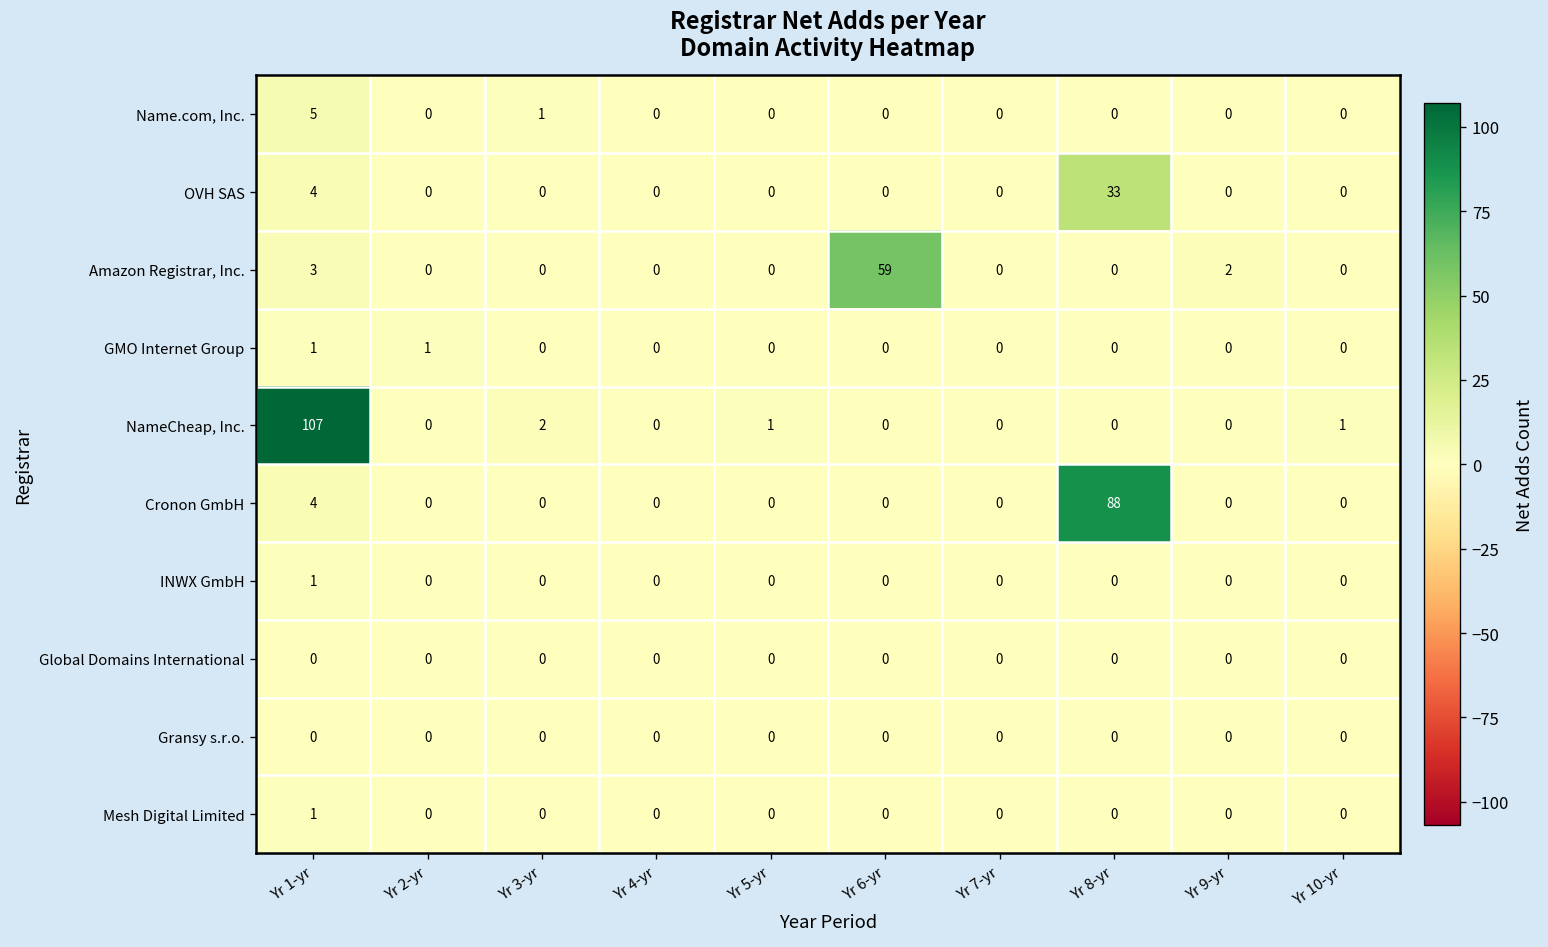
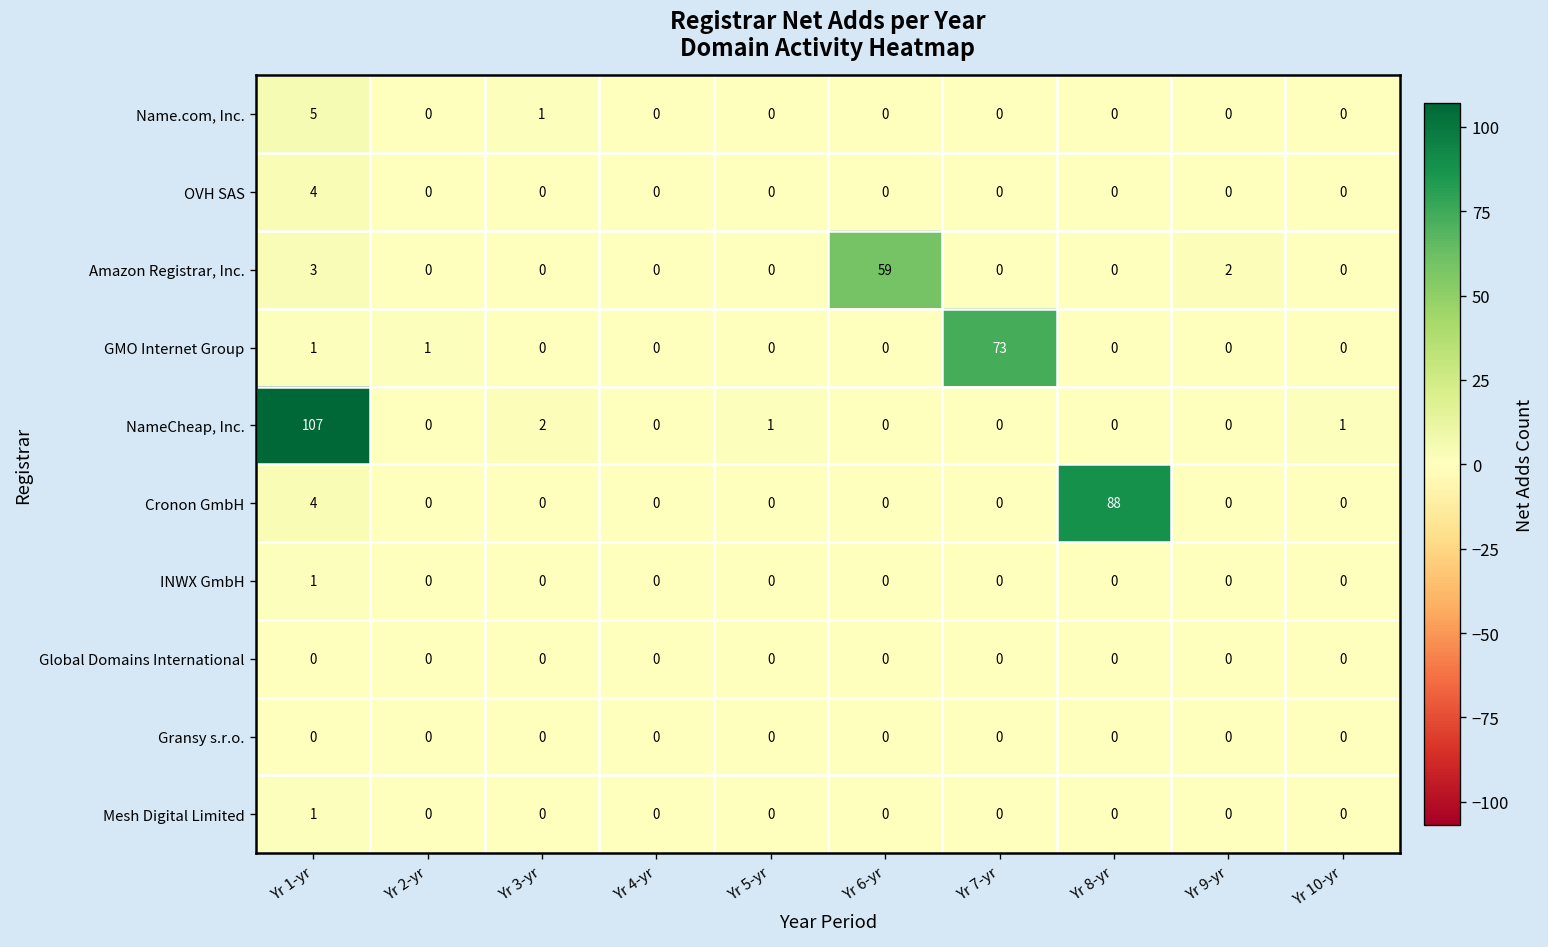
OVH SAS, Yr 8-yr: 33 -> 0
GMO Internet Group, Yr 7-yr: 0 -> 73
